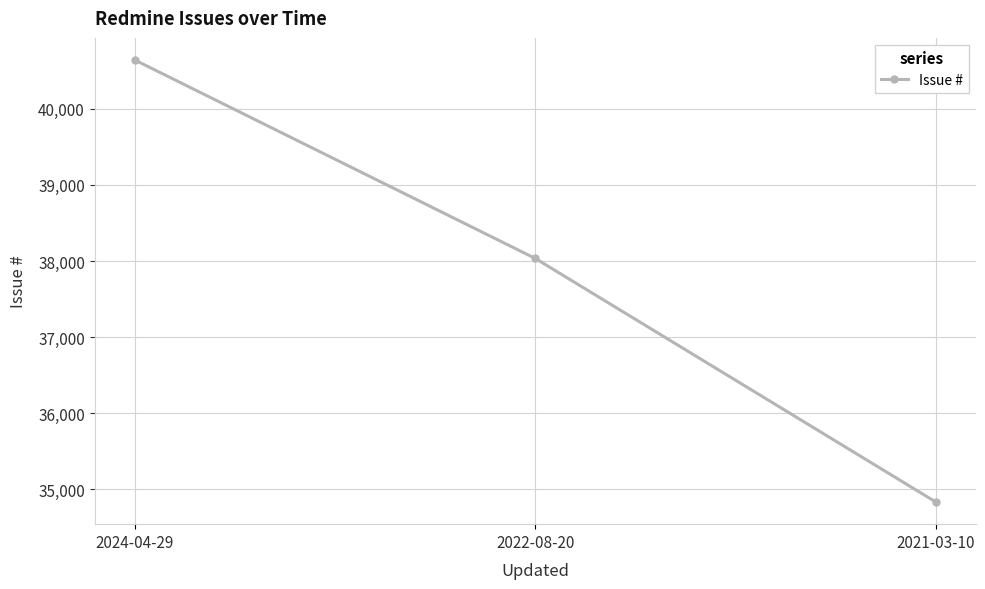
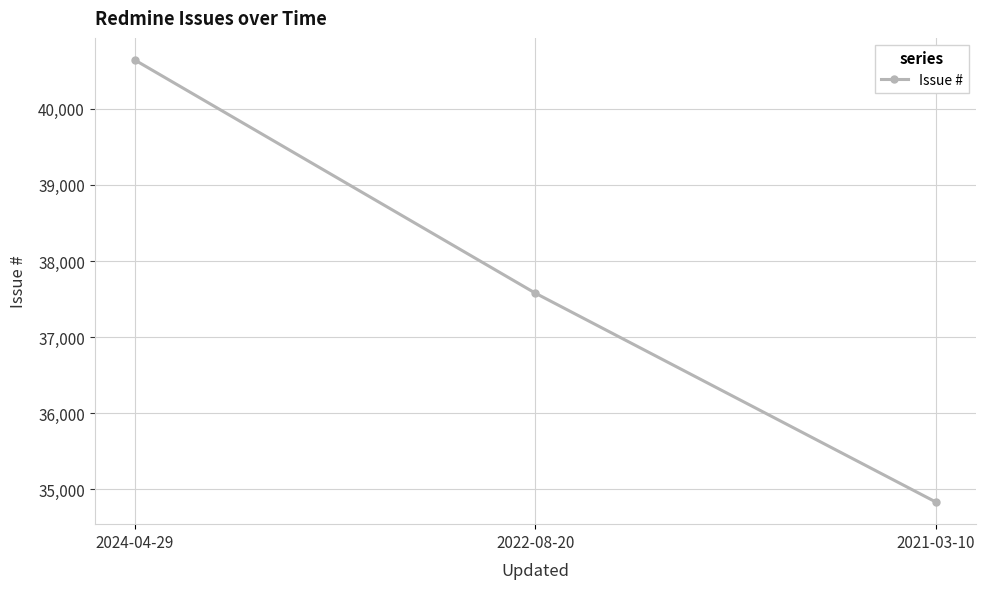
2022-08-20: 38,000 -> 37,600
